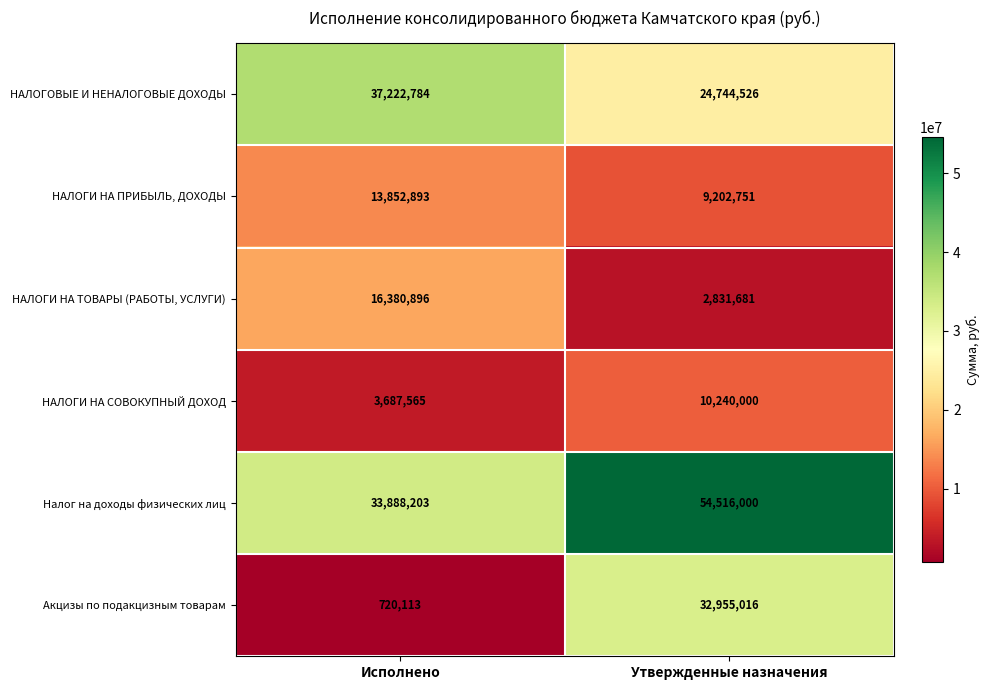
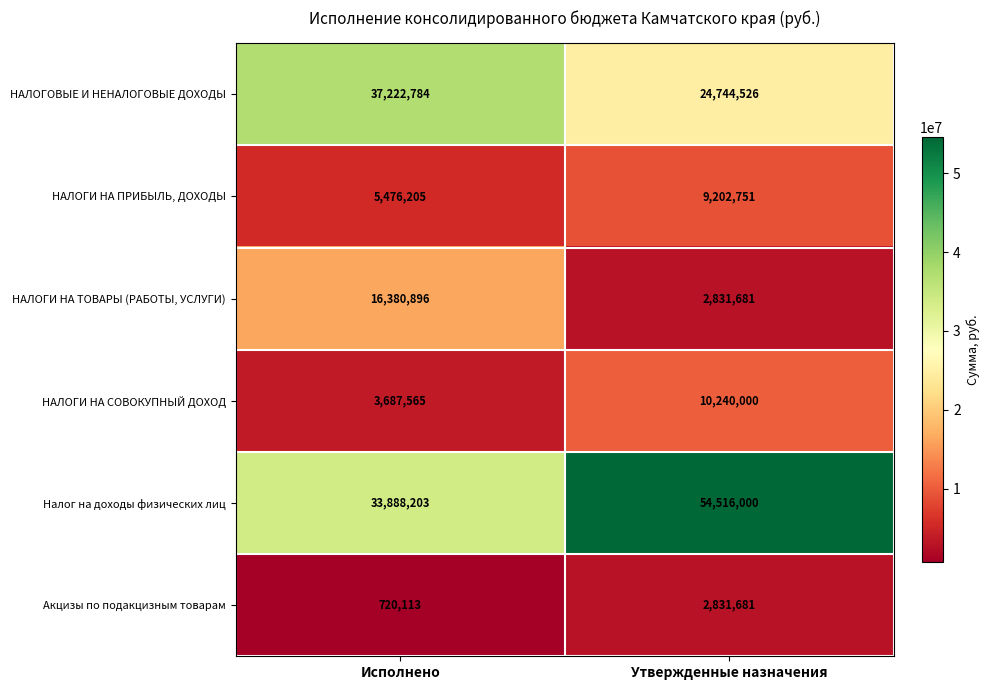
НАЛОГИ НА ПРИБЫЛЬ, ДОХОДЫ, Исполнено: 13,852,893 -> 5,476,205
Акцизы по подакцизным товарам, Утвержденные назначения: 32,955,016 -> 2,831,681
